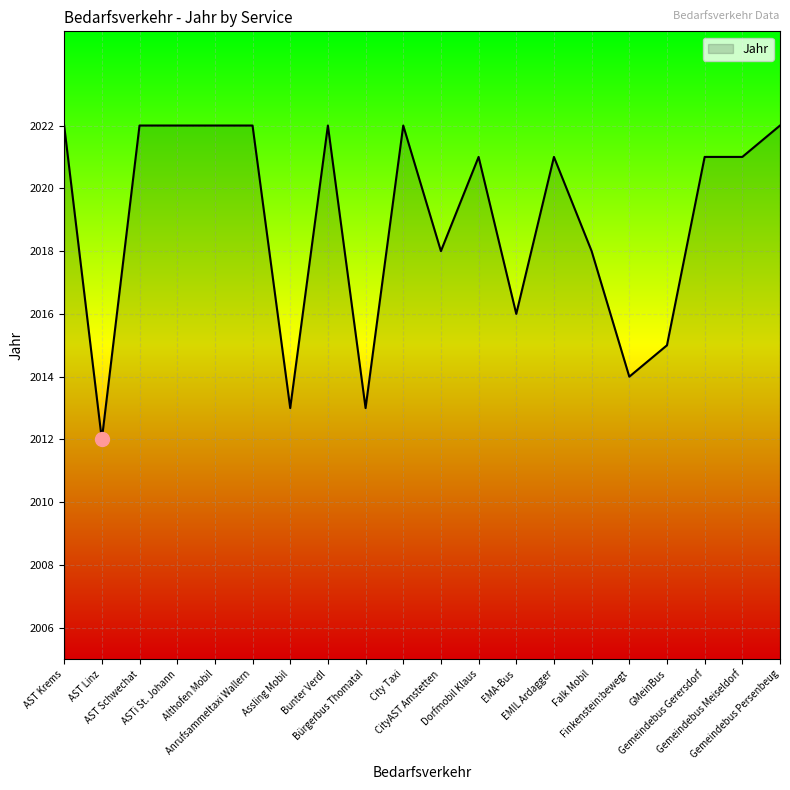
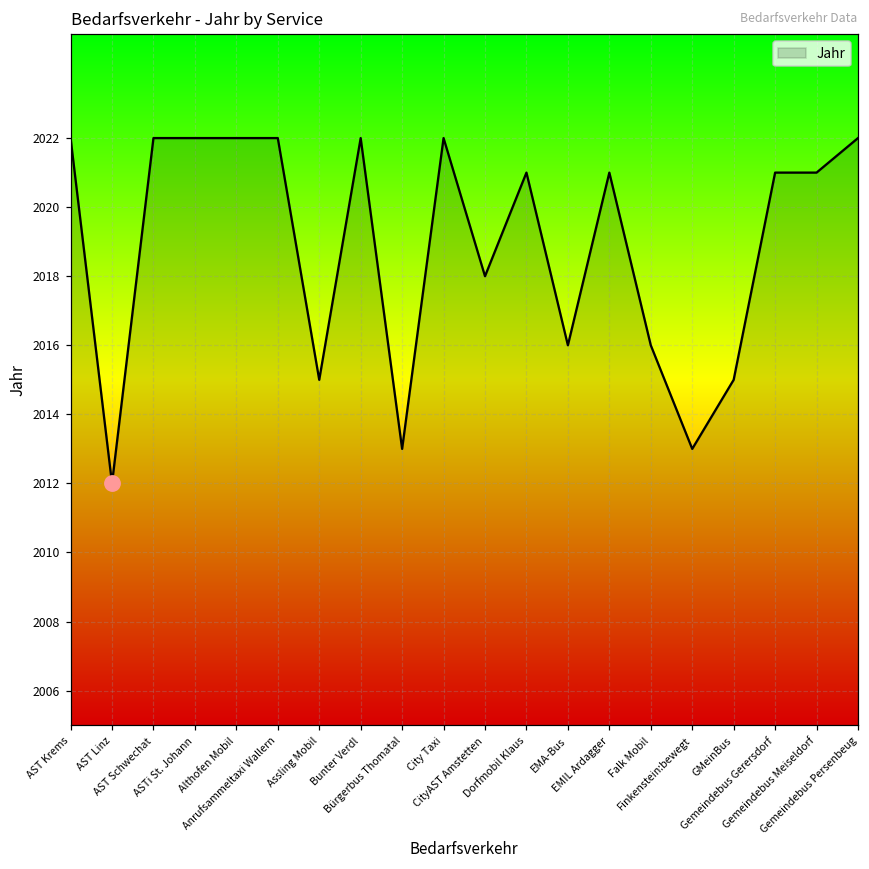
Jahr, Assling Mobil: 2013 -> 2015
Jahr, Falk Mobil: 2018 -> 2016
Jahr, Finkenstein:bewegt: 2014 -> 2013
